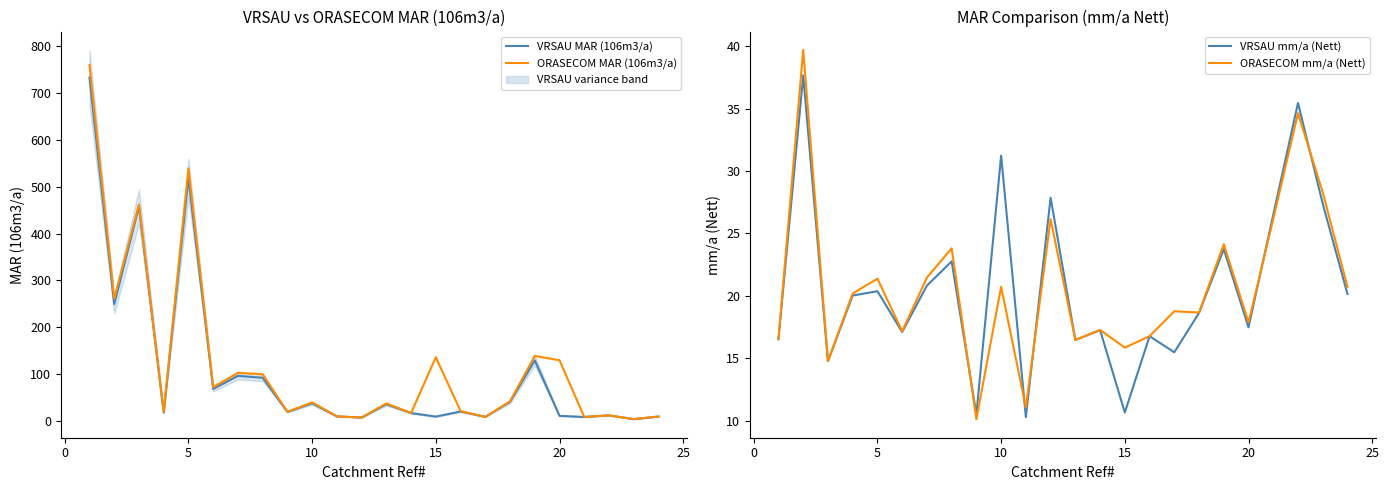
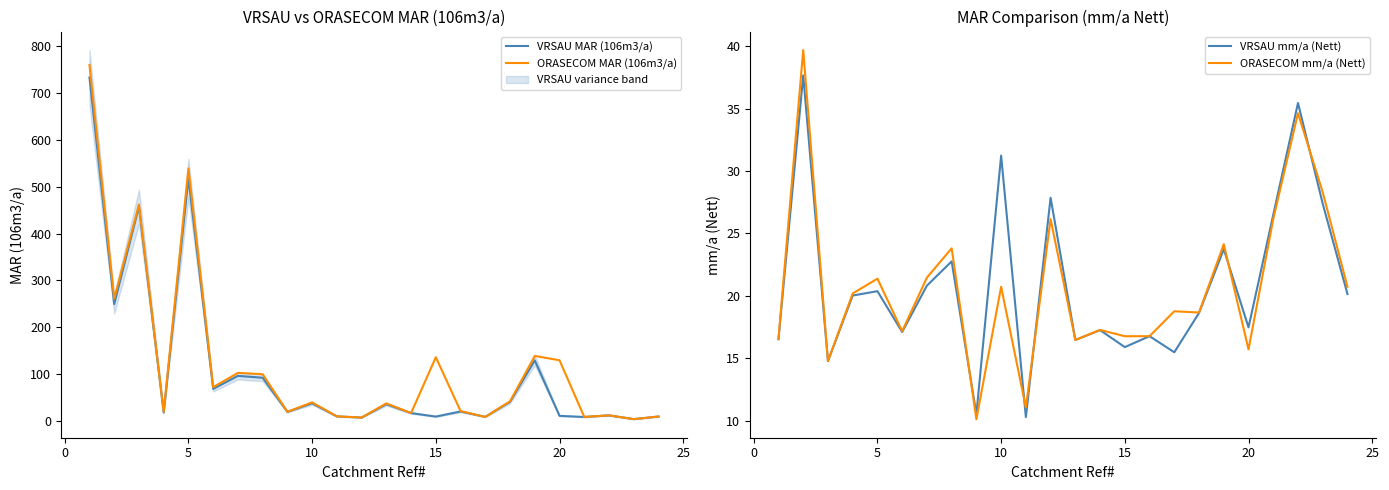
MAR Comparison (mm/a Nett), VRSAU mm/a (Nett), 15: 10.7 -> 15.9
MAR Comparison (mm/a Nett), ORASECOM mm/a (Nett), 15: 15.9 -> 16.8
MAR Comparison (mm/a Nett), ORASECOM mm/a (Nett), 20: 17.9 -> 15.7
